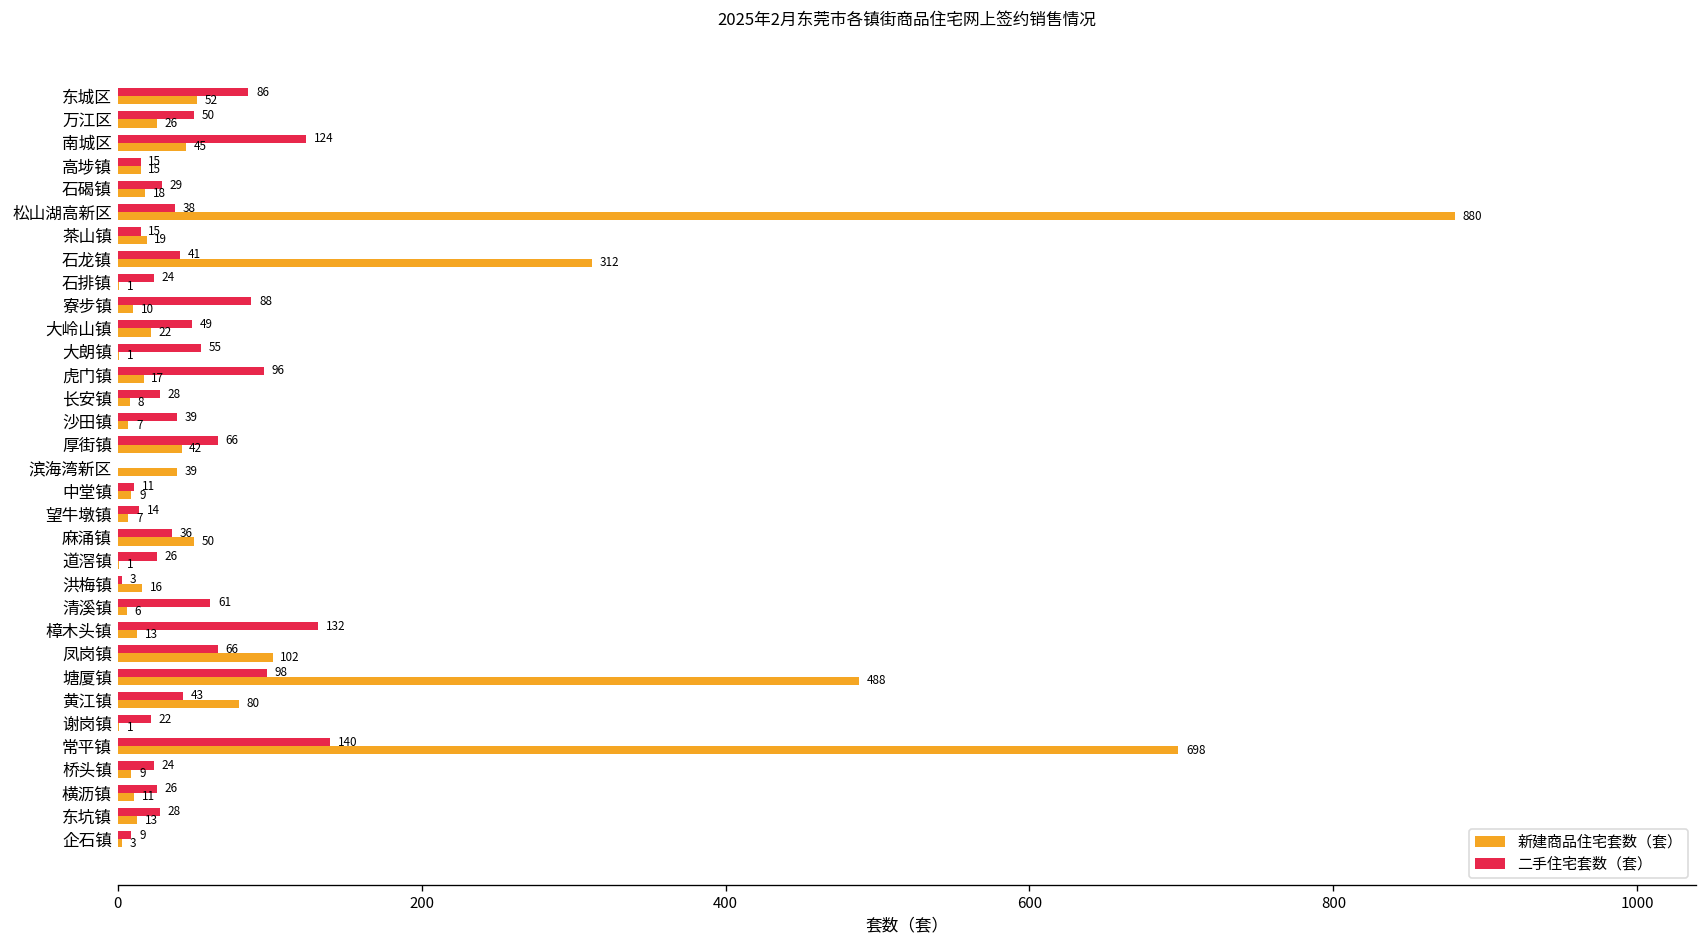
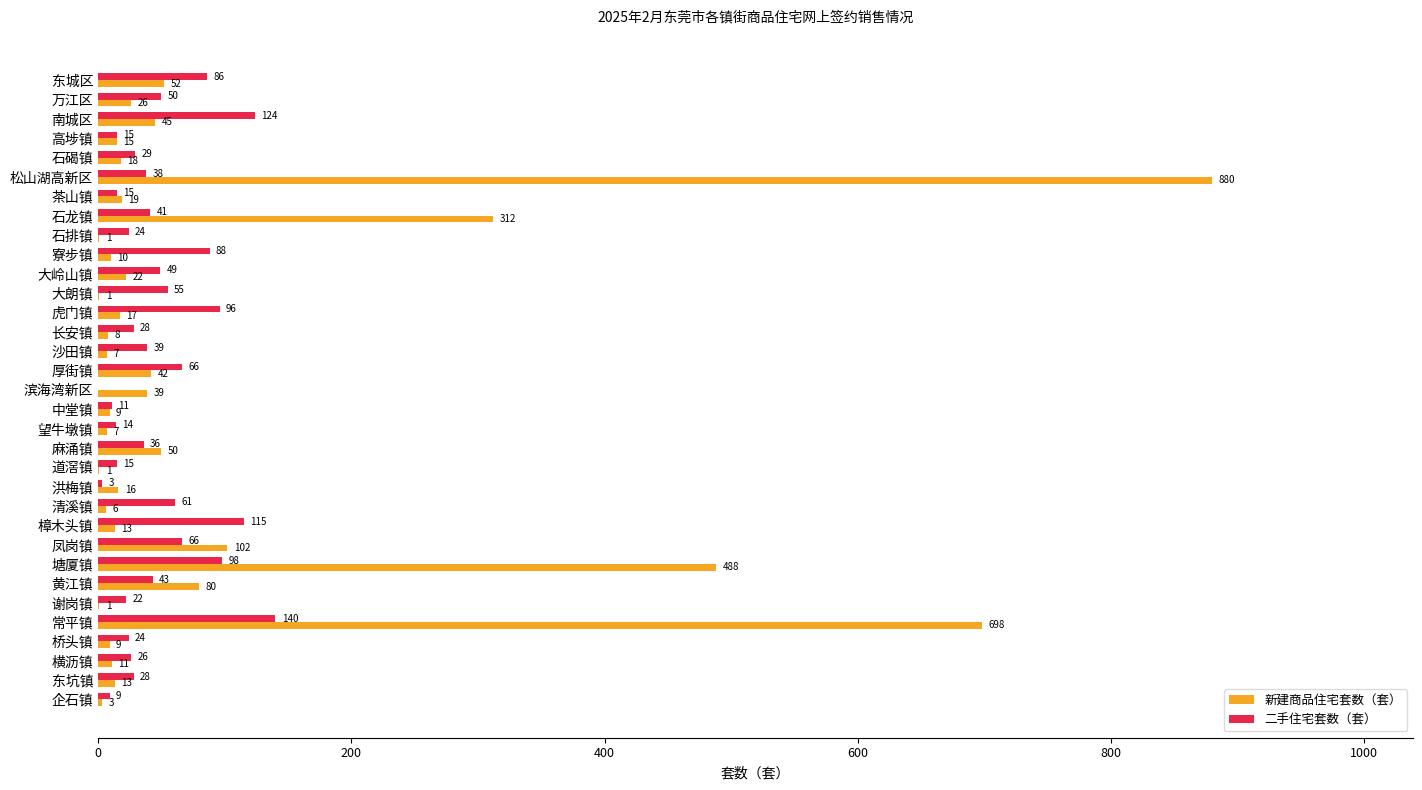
二手住宅套数（套）, 道滘镇: 26 -> 15
二手住宅套数（套）, 樟木头镇: 132 -> 115
